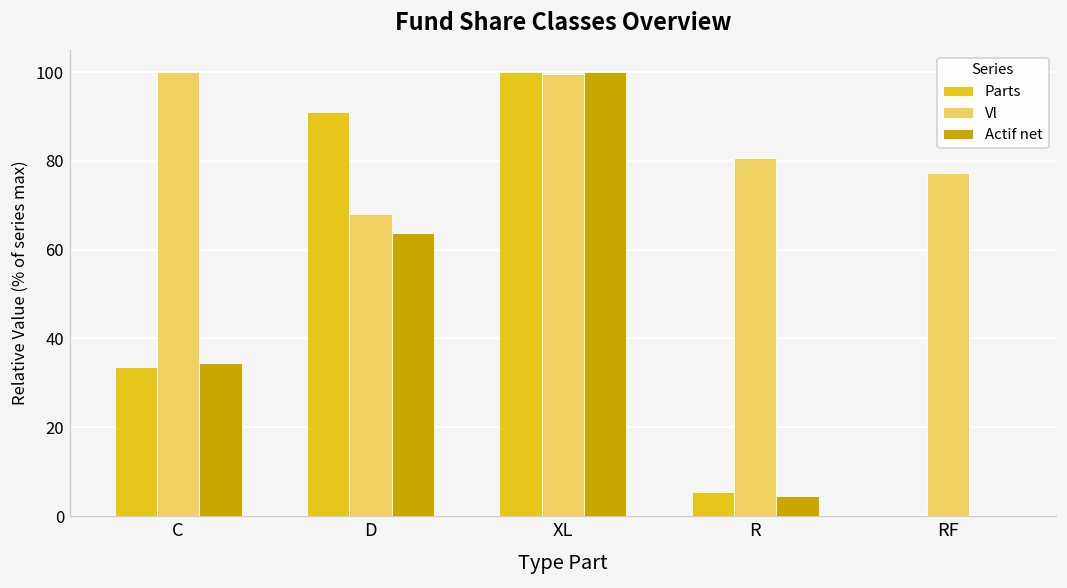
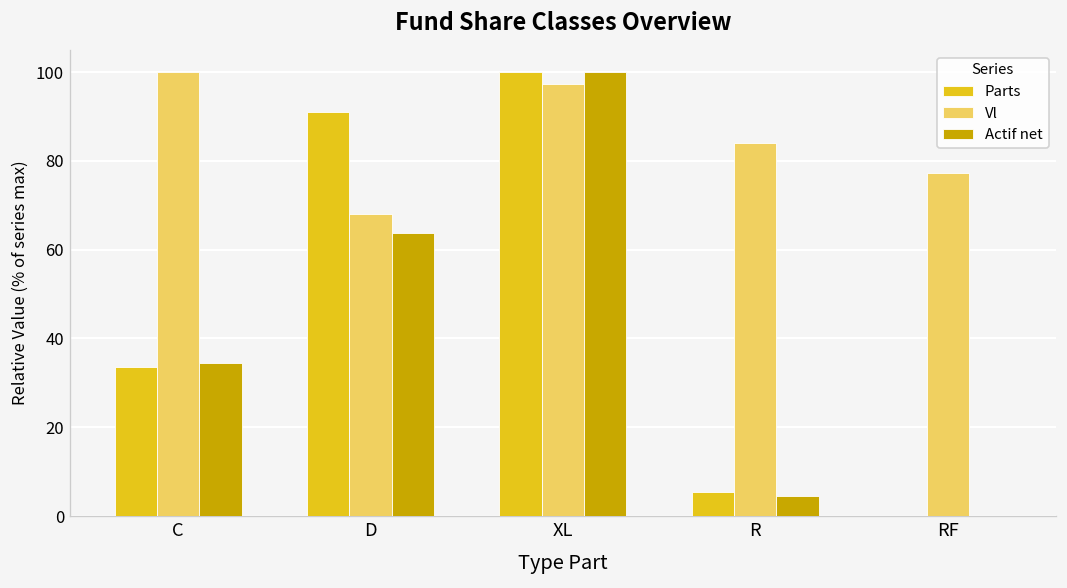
Vl, XL: 100 -> 97
Vl, R: 81 -> 84
